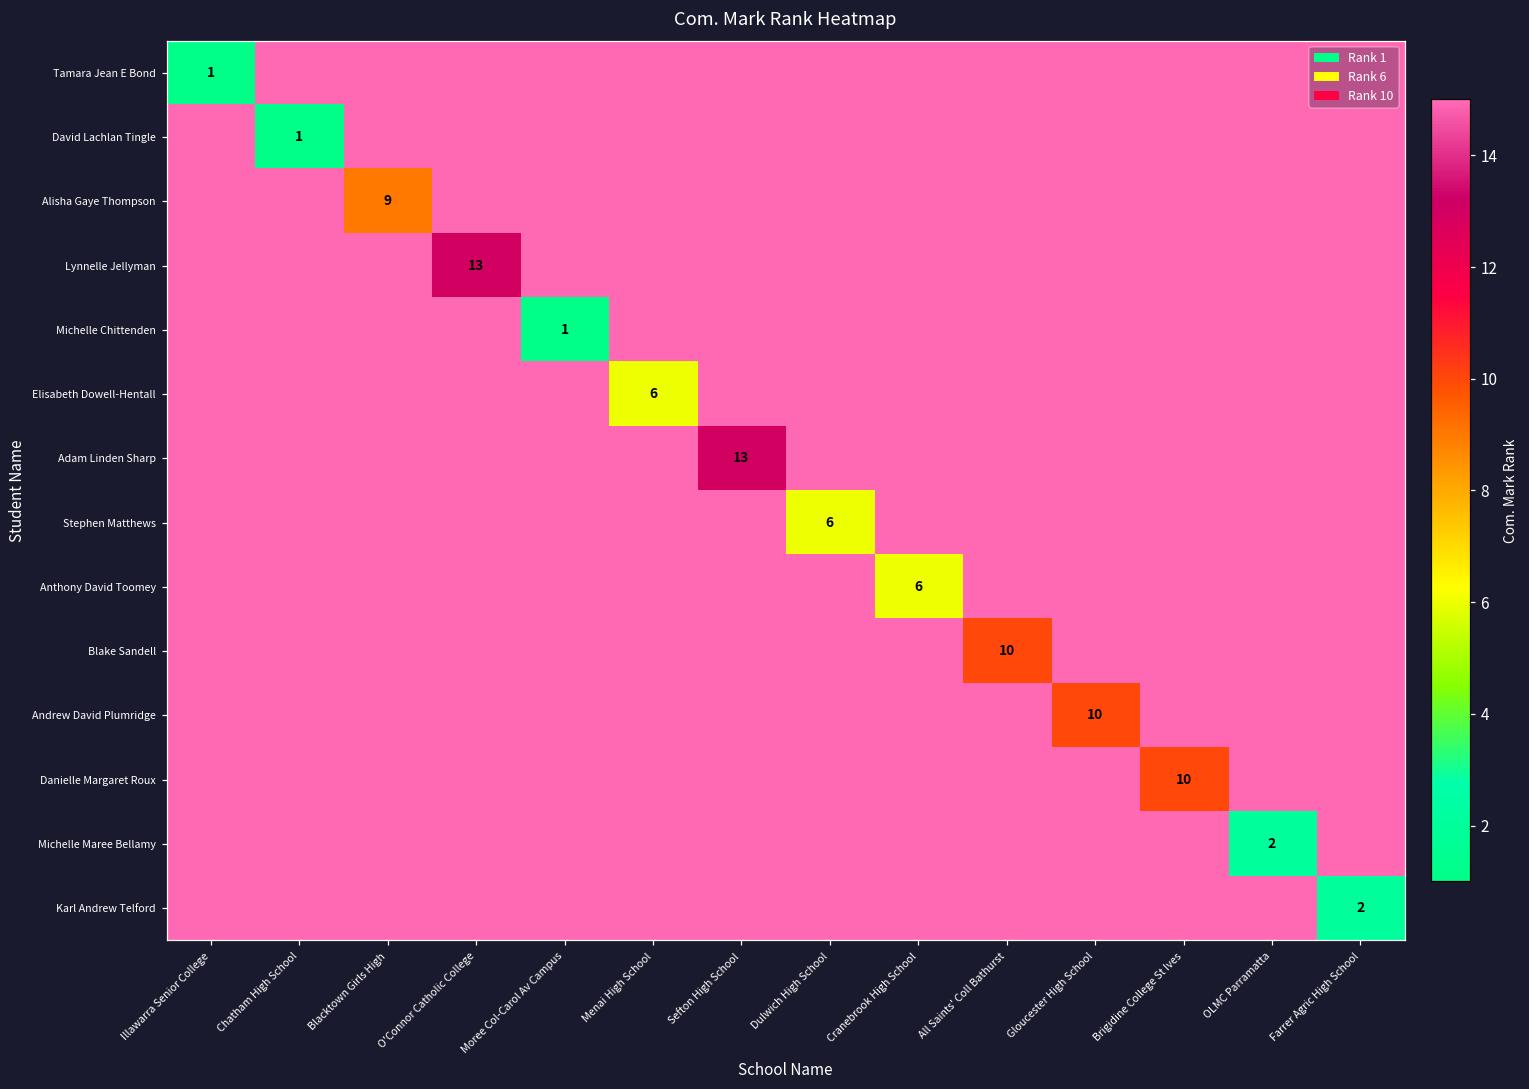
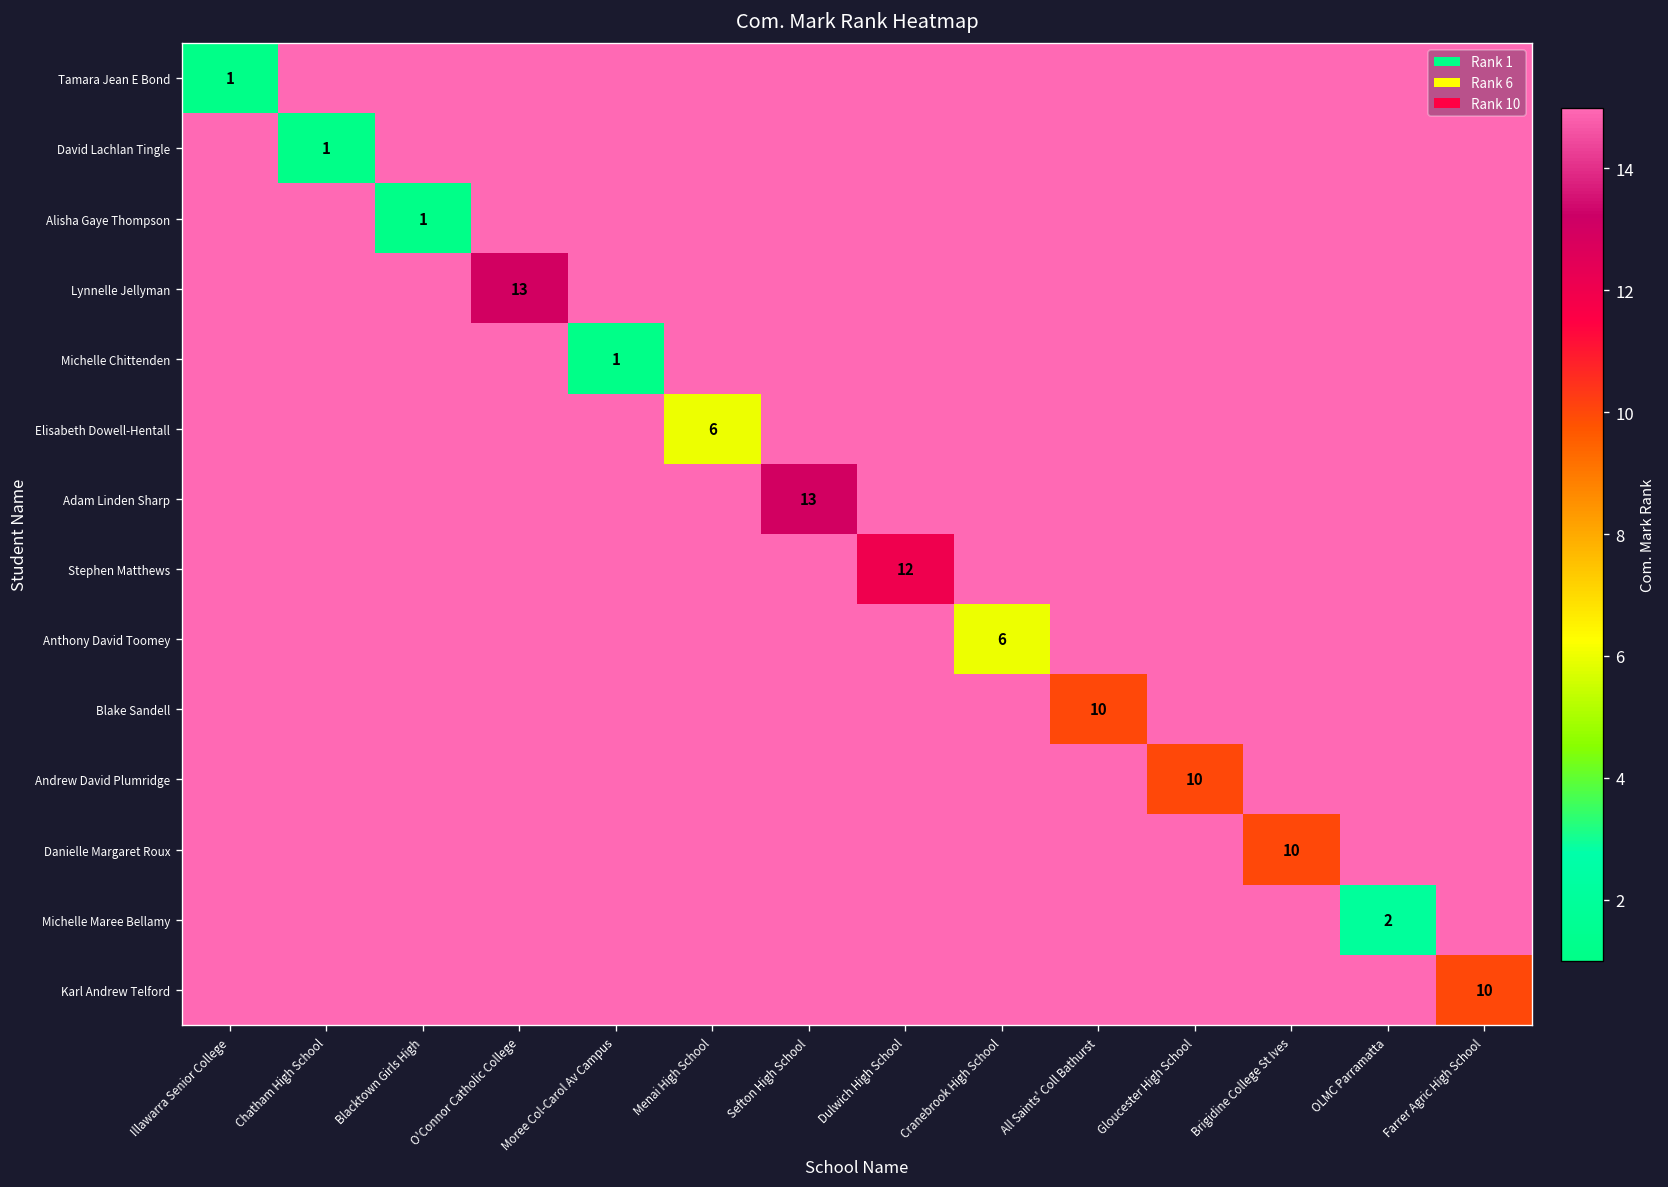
Alisha Gaye Thompson, Blacktown Girls High: 9 -> 1
Stephen Matthews, Dulwich High School: 6 -> 12
Karl Andrew Telford, Farrer Agric High School: 2 -> 10
